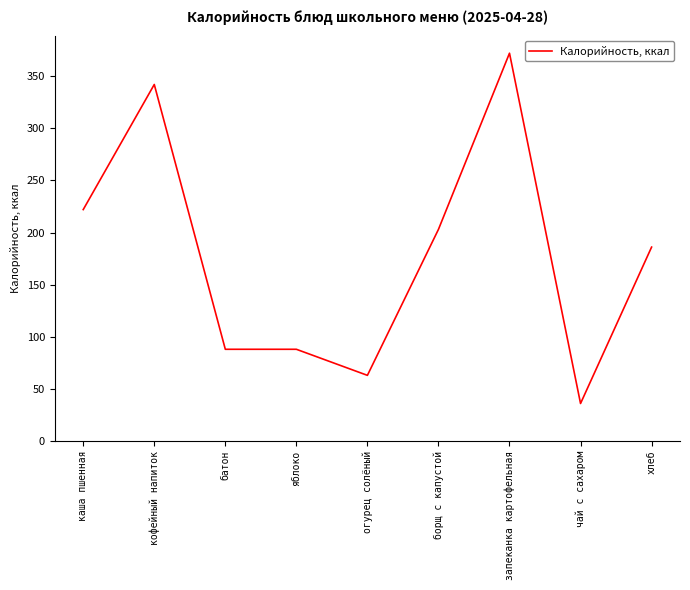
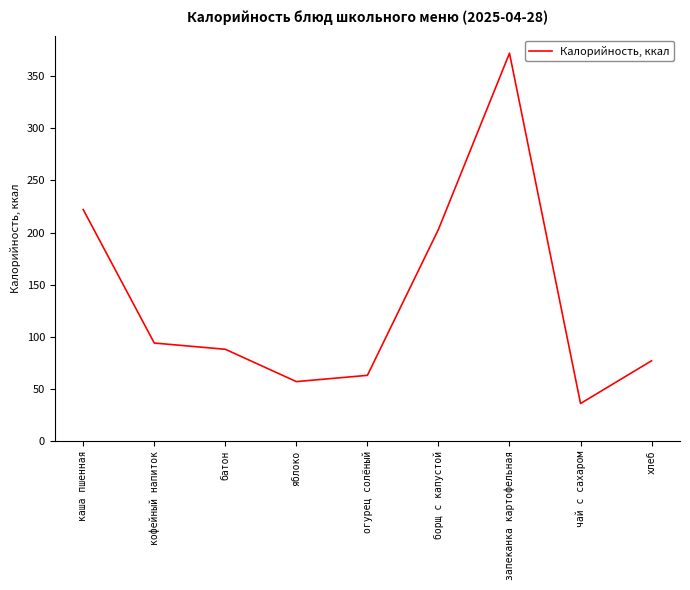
кофейный напиток: 342 -> 94
яблоко: 88 -> 57
хлеб: 186 -> 77
